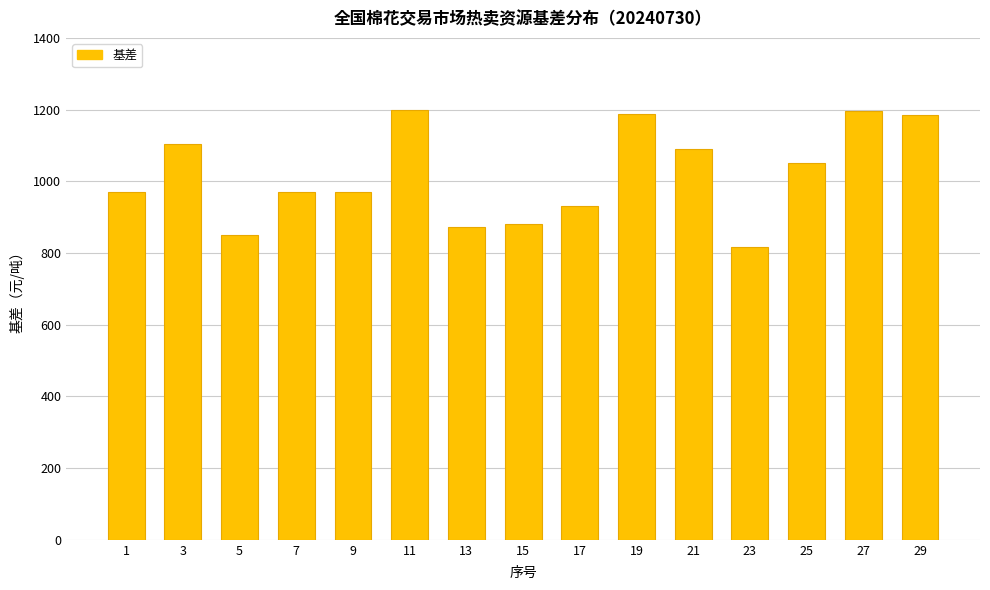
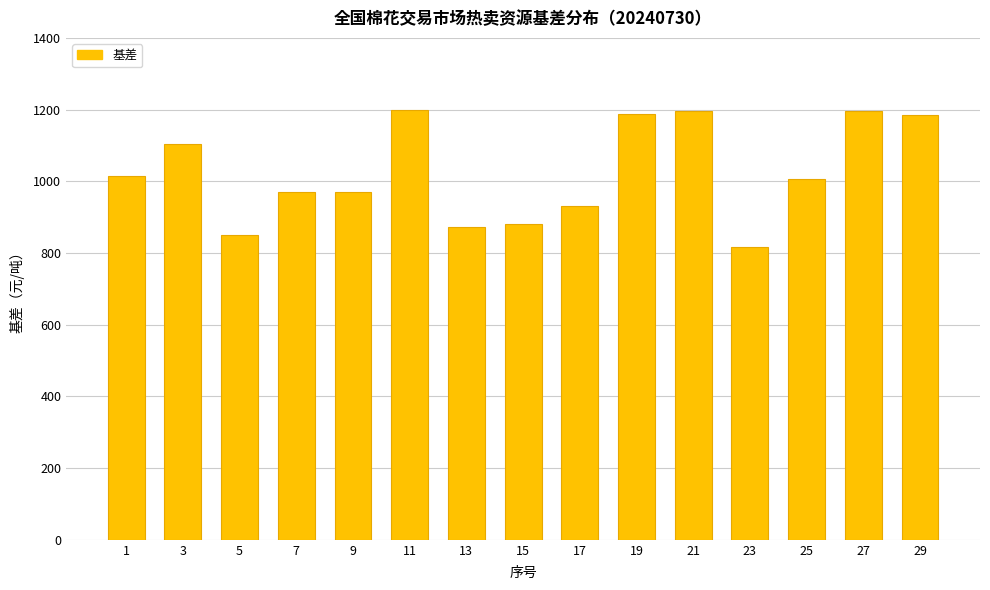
1: 970 -> 1020
21: 1090 -> 1200
25: 1050 -> 1010
